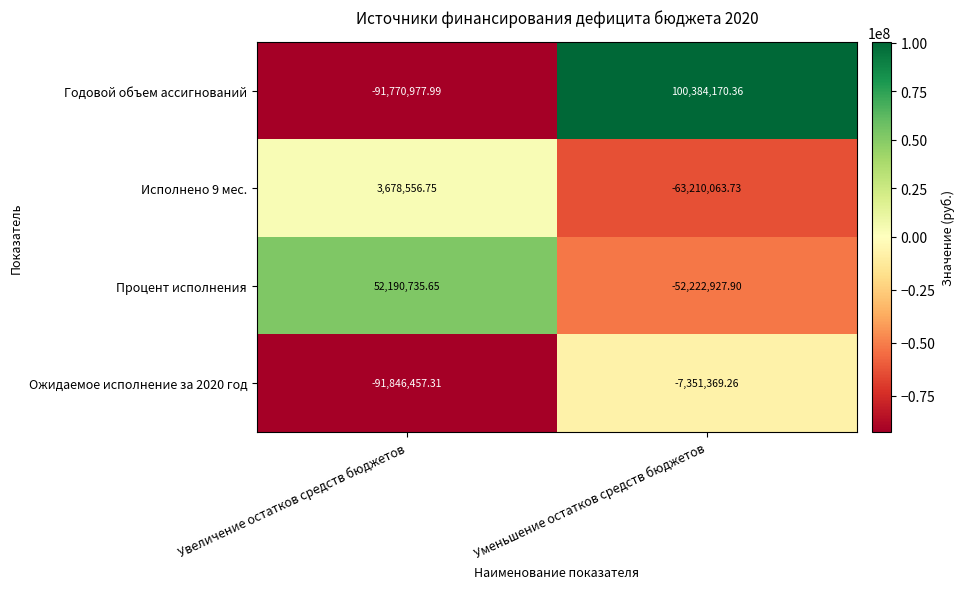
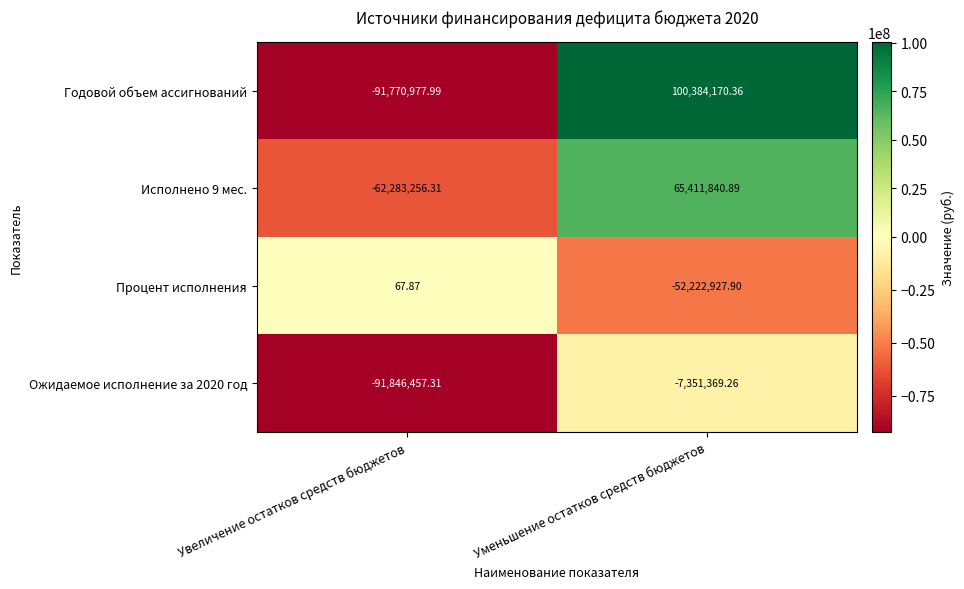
Исполнено 9 мес., Увеличение остатков средств бюджетов: 3,678,556.75 -> -62,283,256.31
Исполнено 9 мес., Уменьшение остатков средств бюджетов: -63,210,063.73 -> 65,411,840.89
Процент исполнения, Увеличение остатков средств бюджетов: 52,190,735.65 -> 67.87
